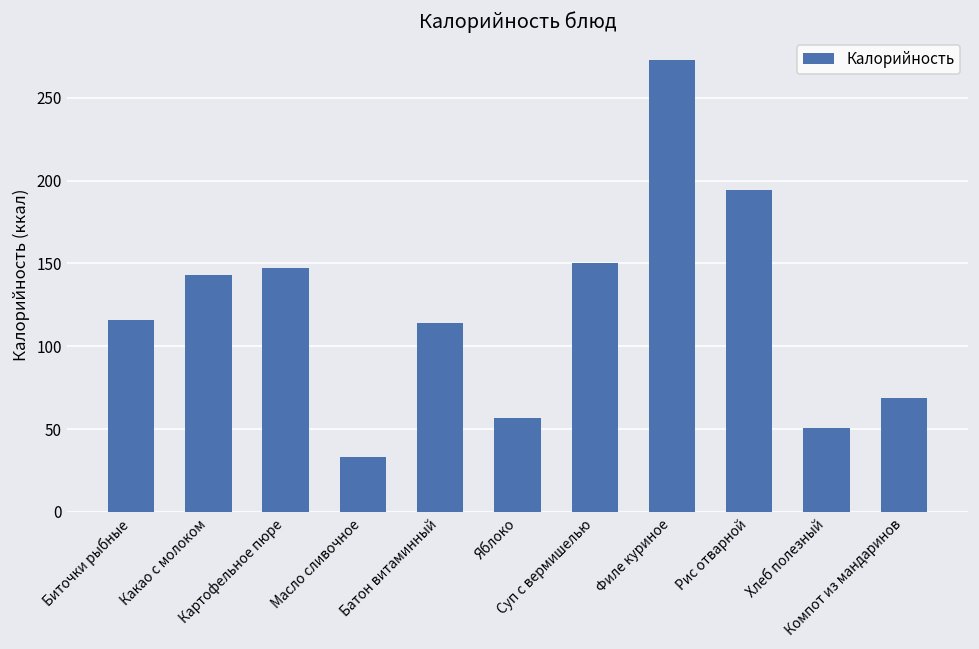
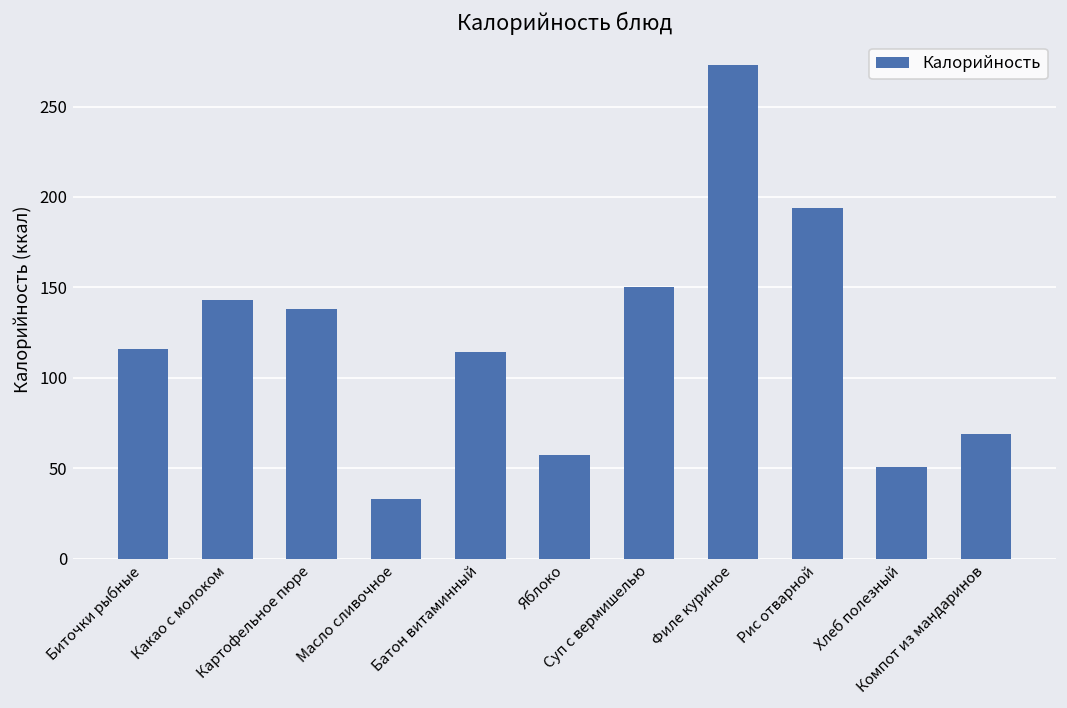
Картофельное пюре: 147 -> 138
